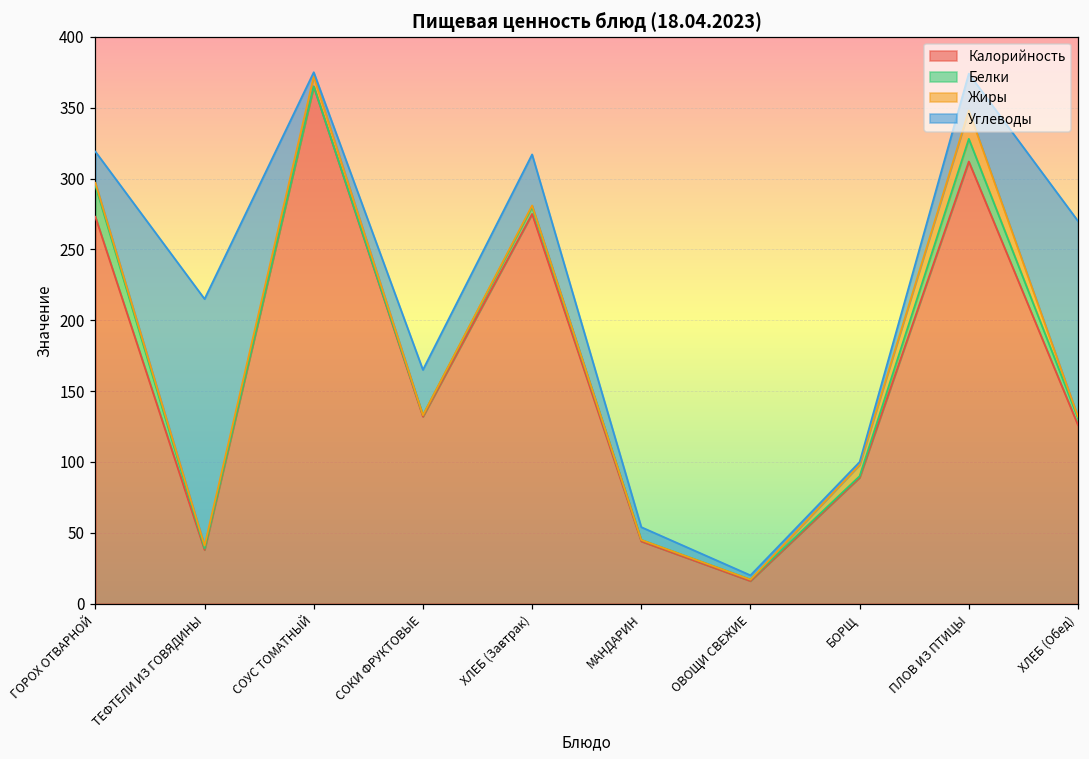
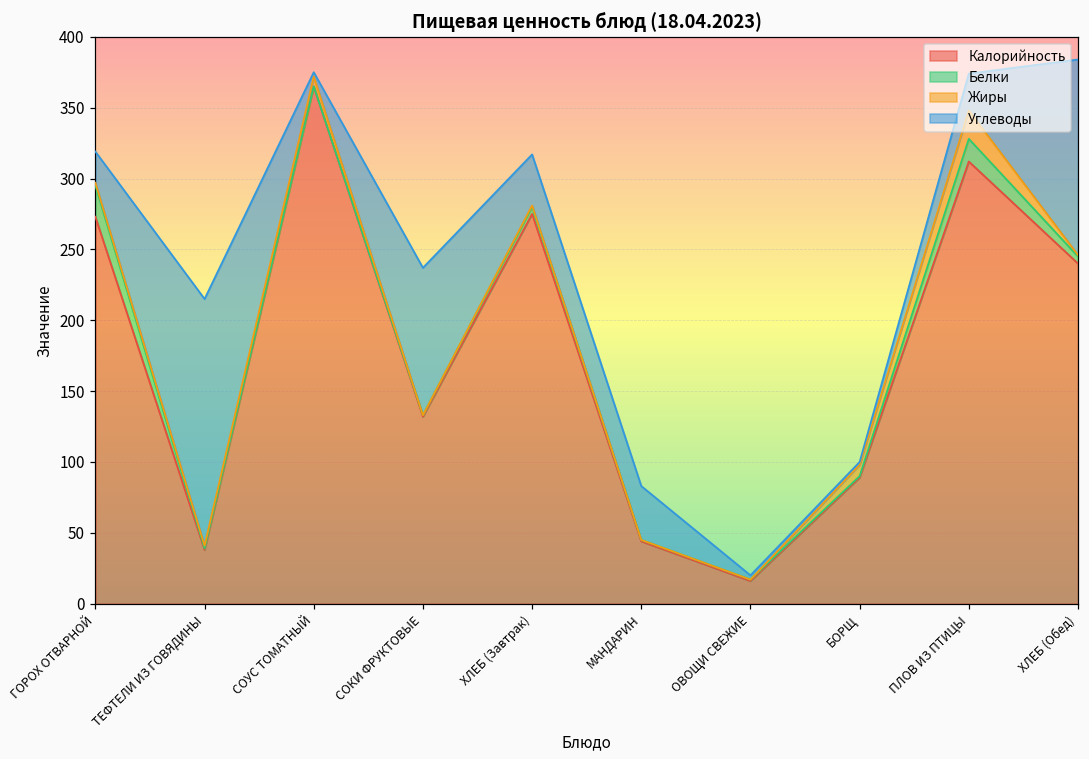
Углеводы, СОКИ ФРУКТОВЫЕ: 32 -> 104
Углеводы, МАНДАРИН: 9 -> 38
Калорийность, ХЛЕБ (Обед): 126 -> 240
